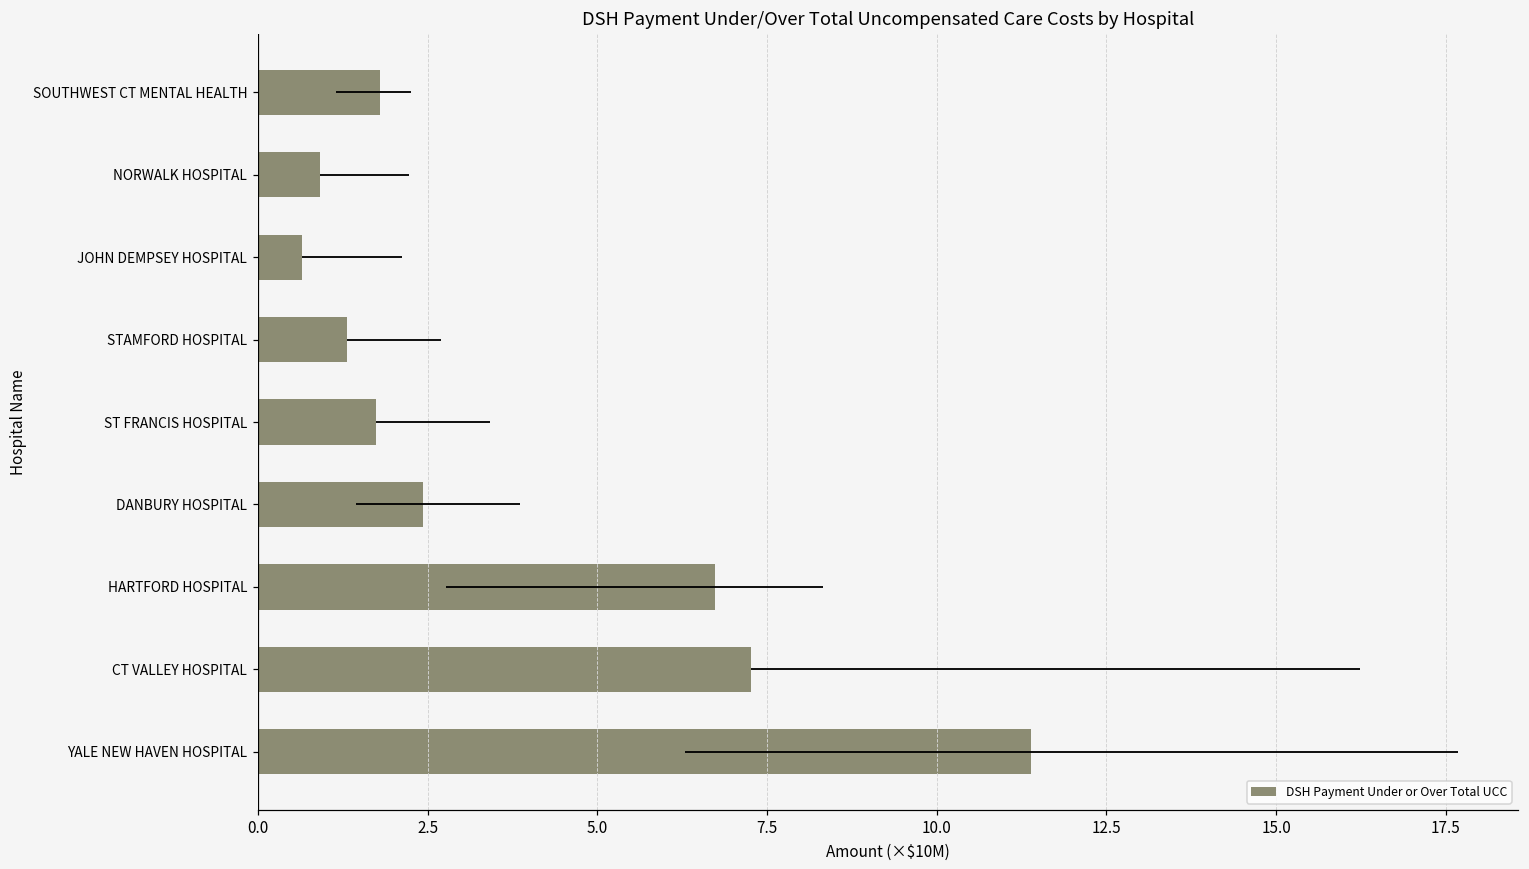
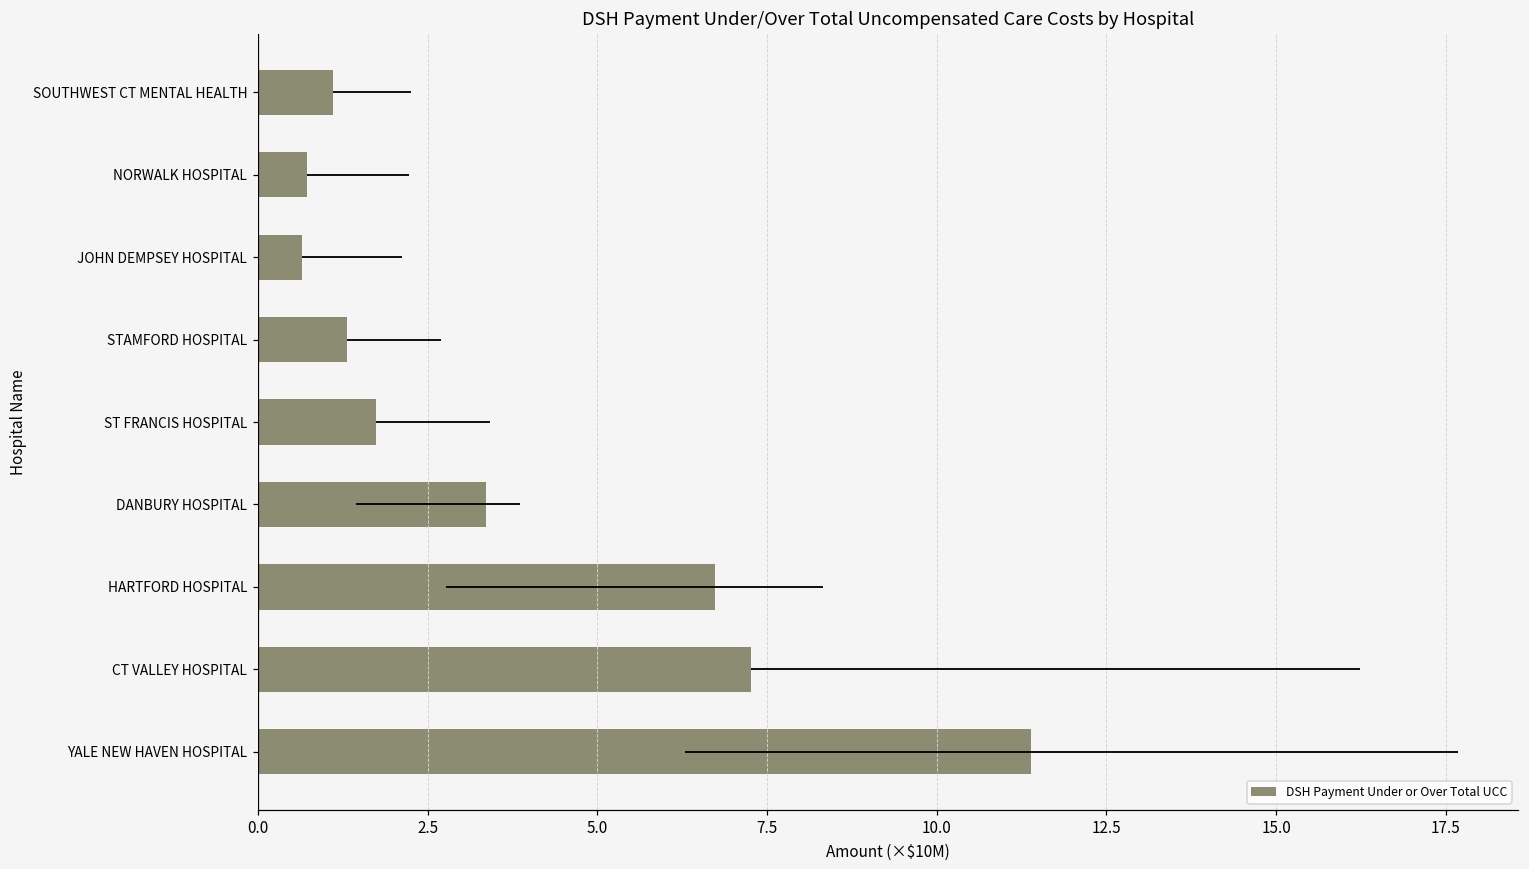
SOUTHWEST CT MENTAL HEALTH: 1.8 -> 1.1
NORWALK HOSPITAL: 0.9 -> 0.7
DANBURY HOSPITAL: 2.4 -> 3.4
